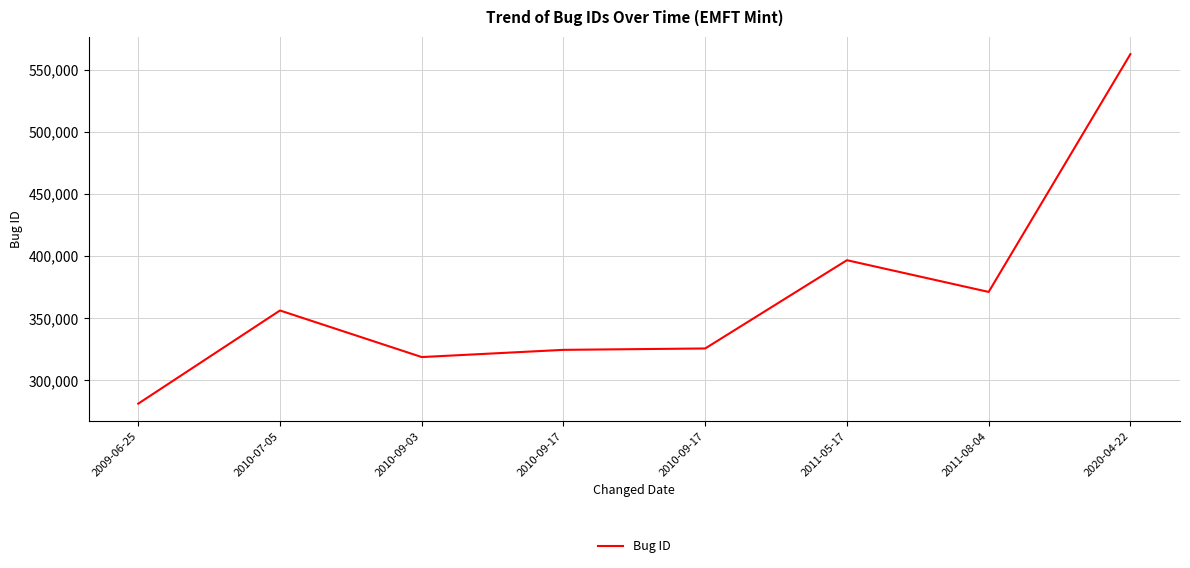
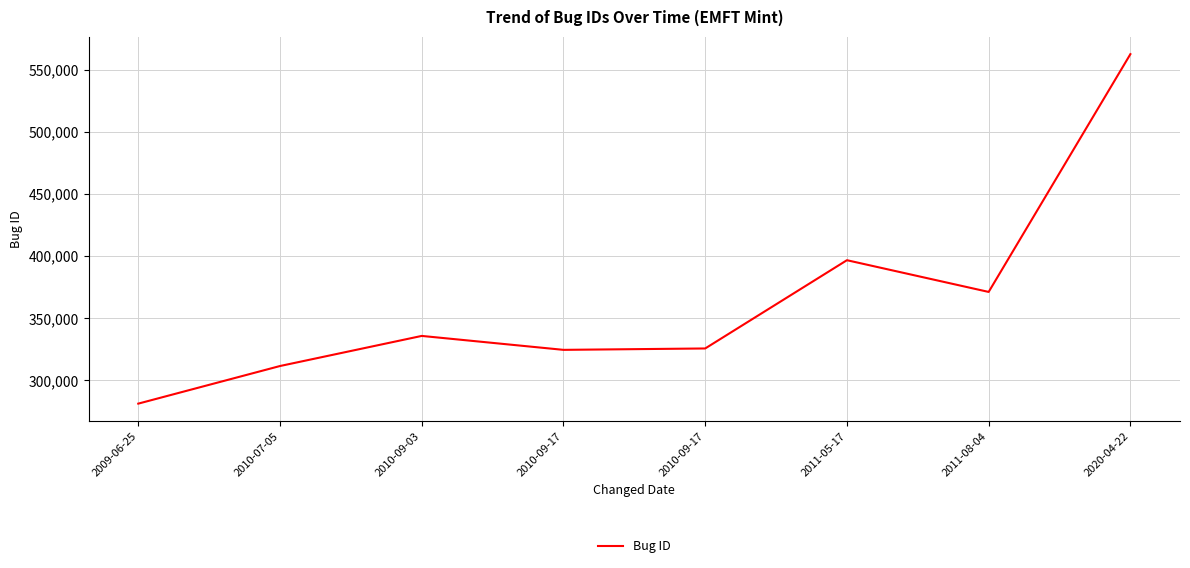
2010-07-05: 356,000 -> 311,000
2010-09-03: 319,000 -> 336,000
